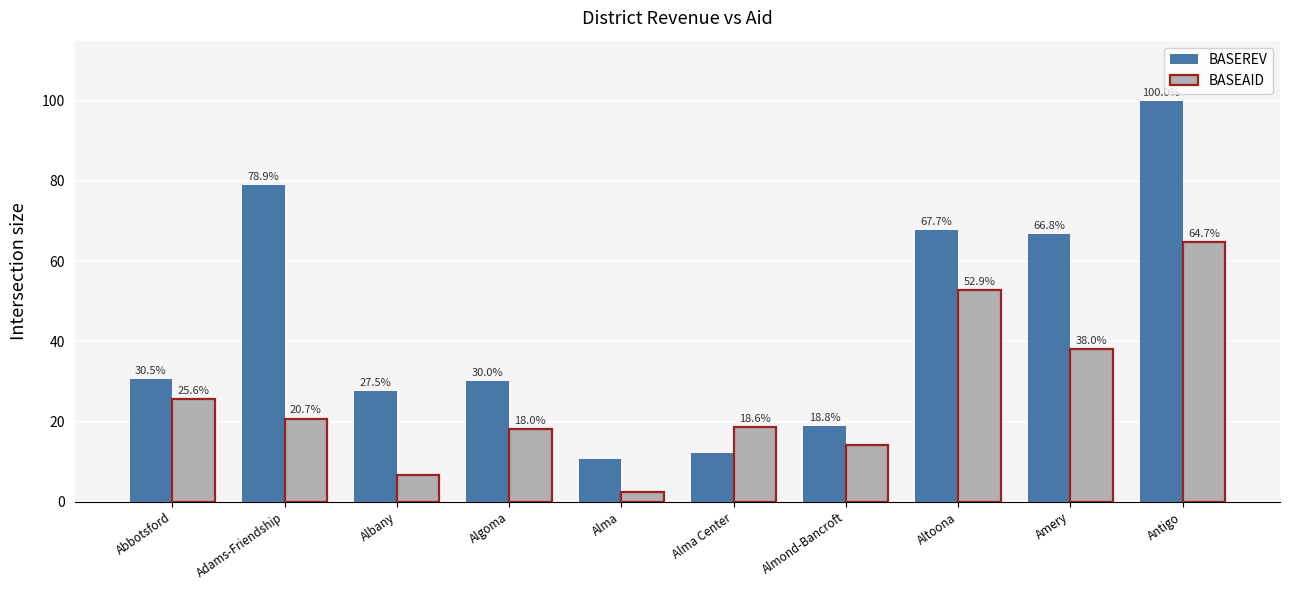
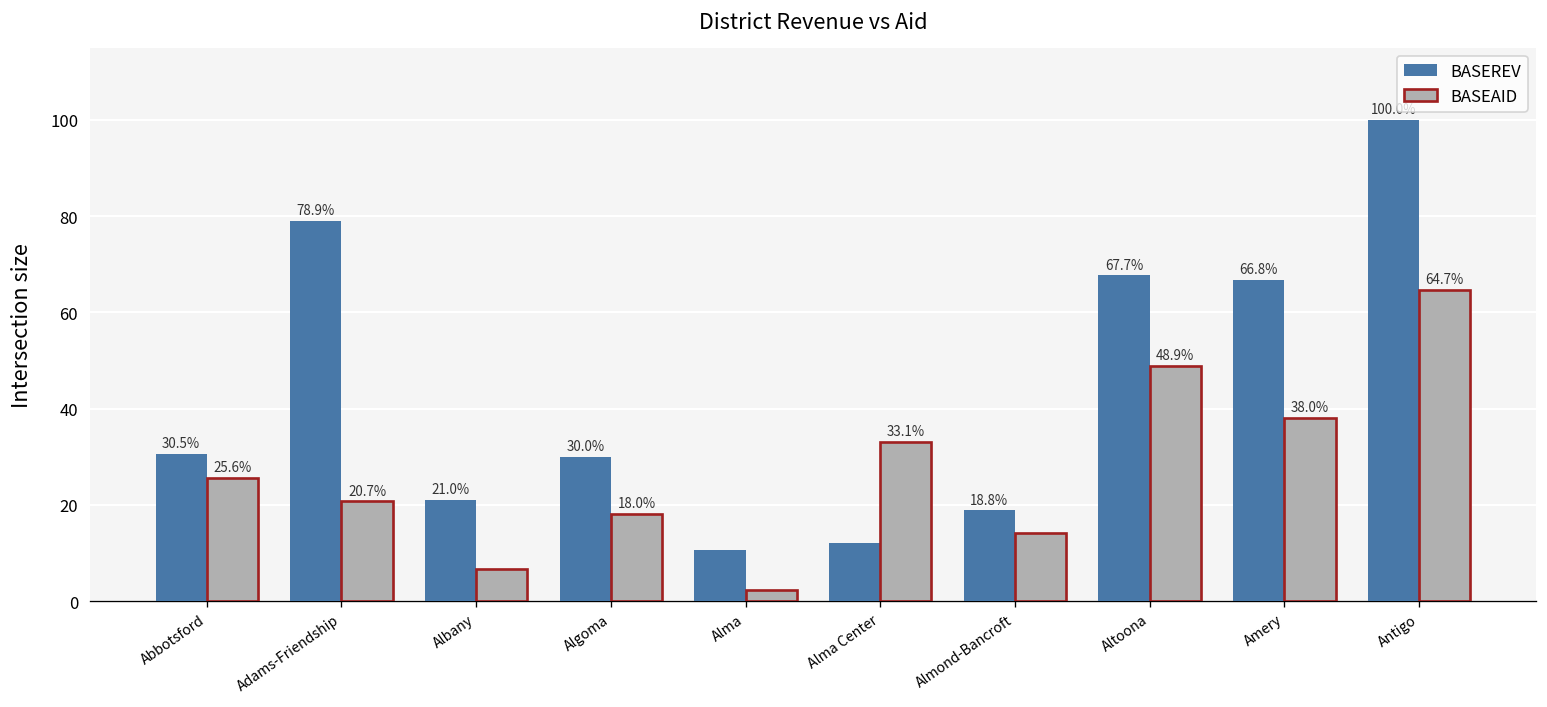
BASEREV, Albany: 27.5% -> 21.0%
BASEAID, Alma Center: 18.6% -> 33.1%
BASEAID, Altoona: 52.9% -> 48.9%
